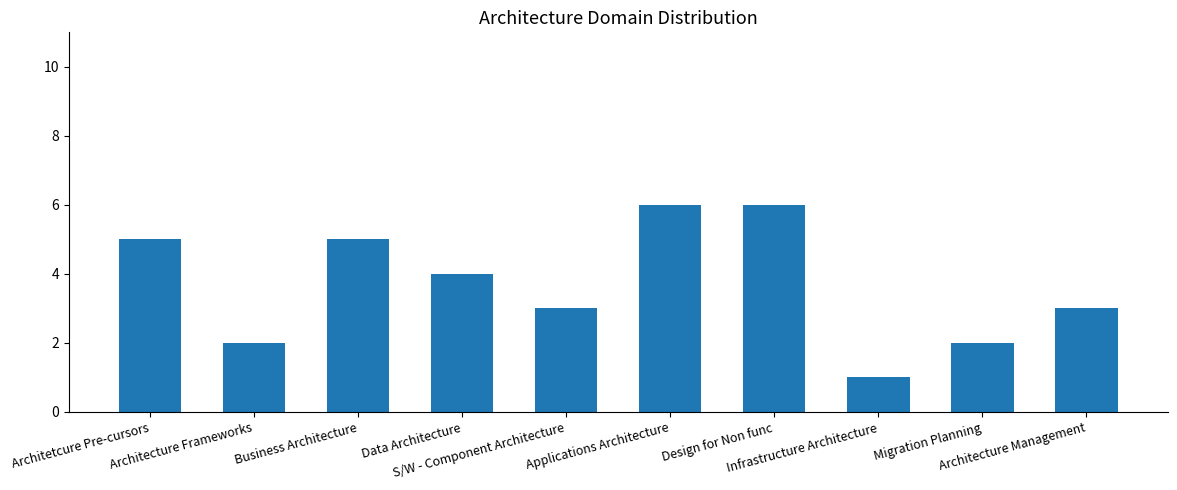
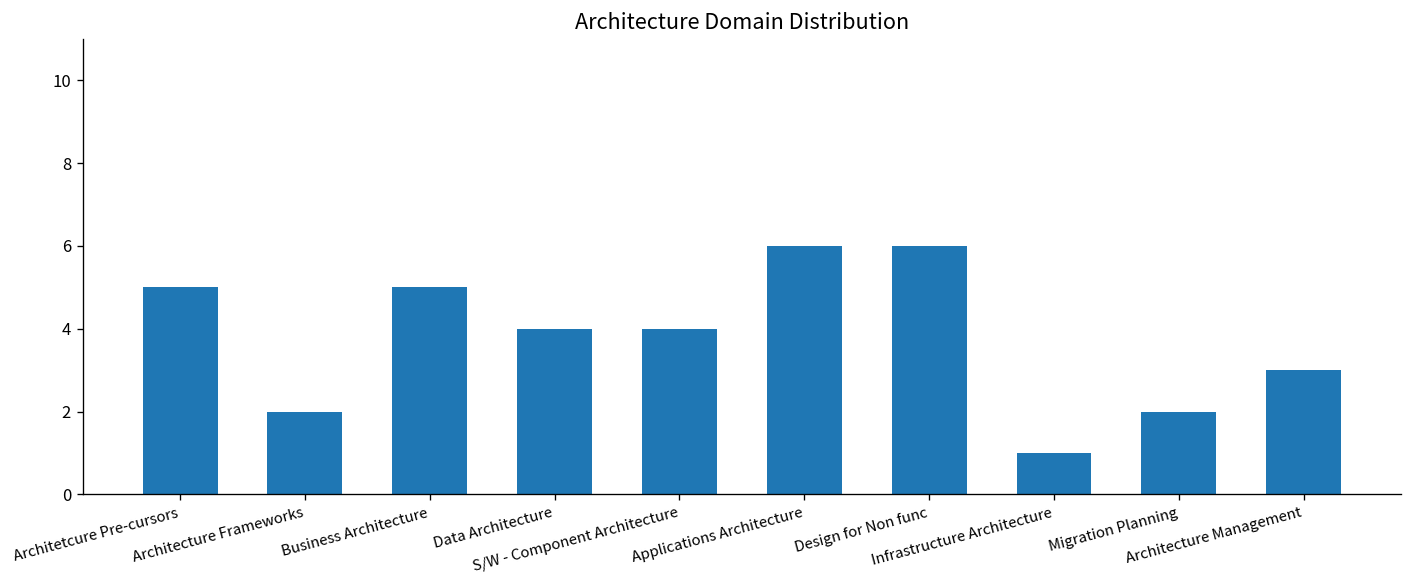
S/W - Component Architecture: 3 -> 4
